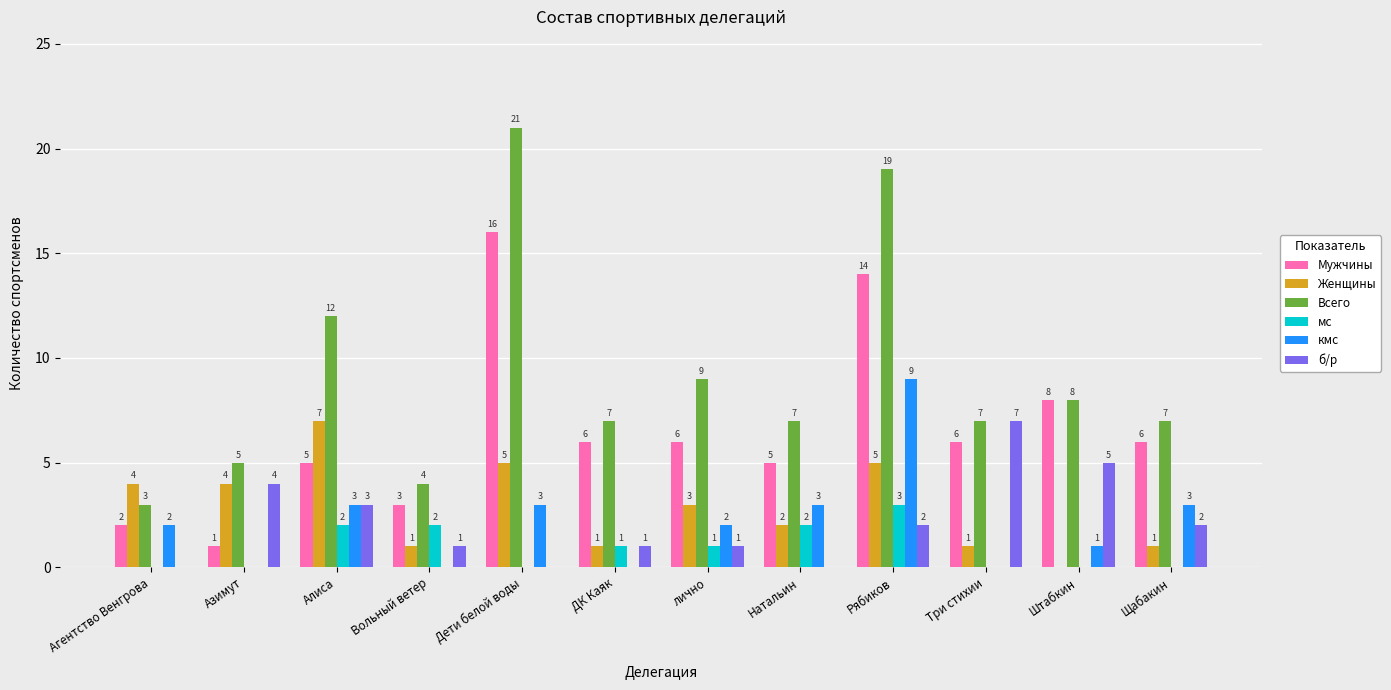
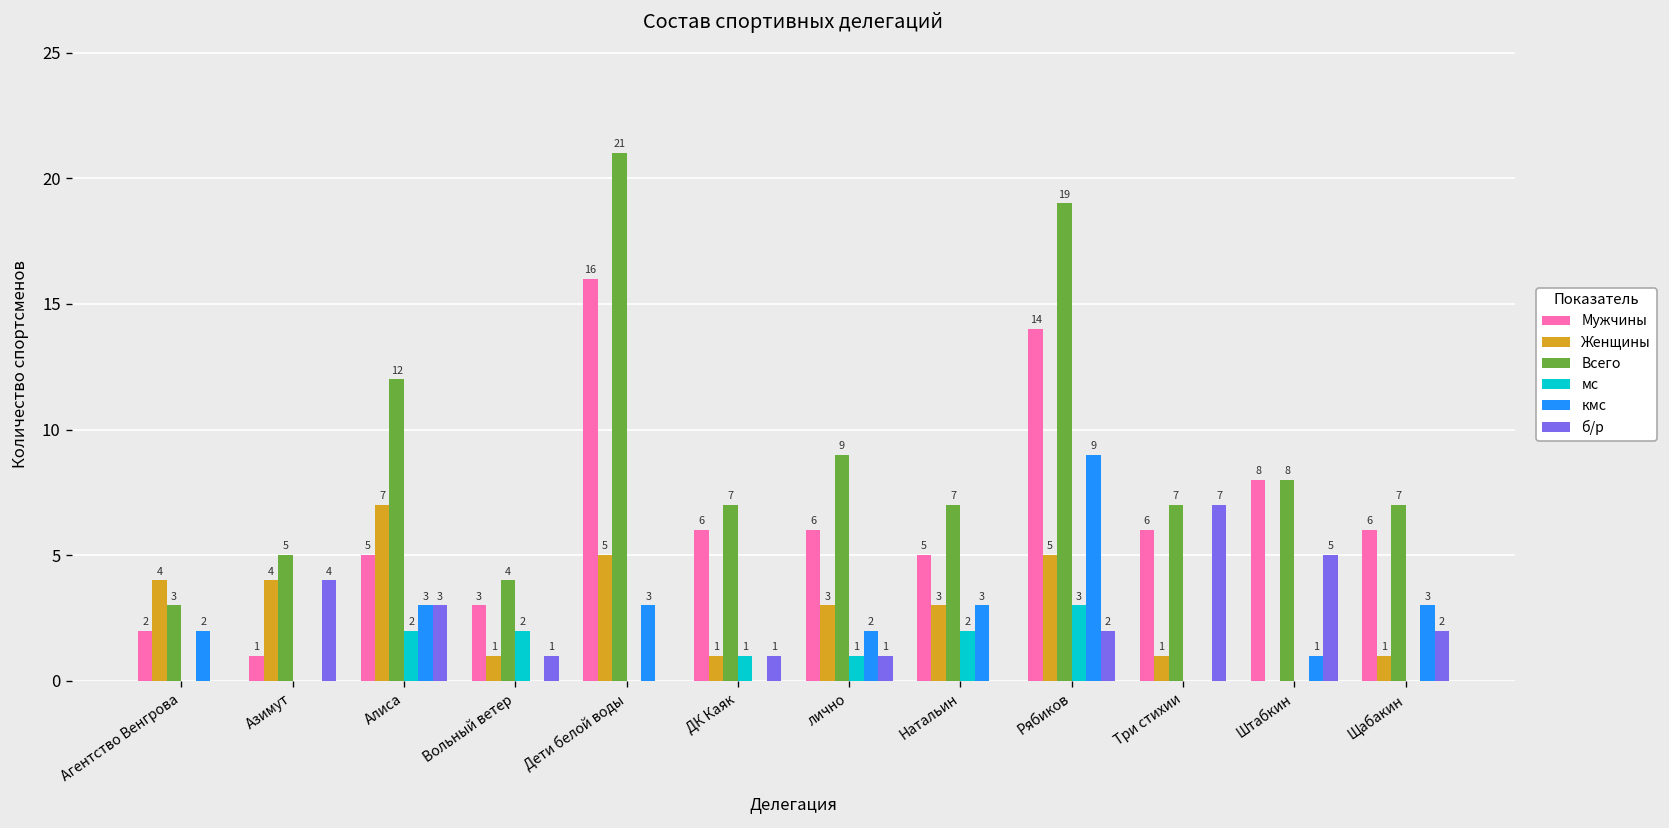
Женщины, Натальин: 2 -> 3
